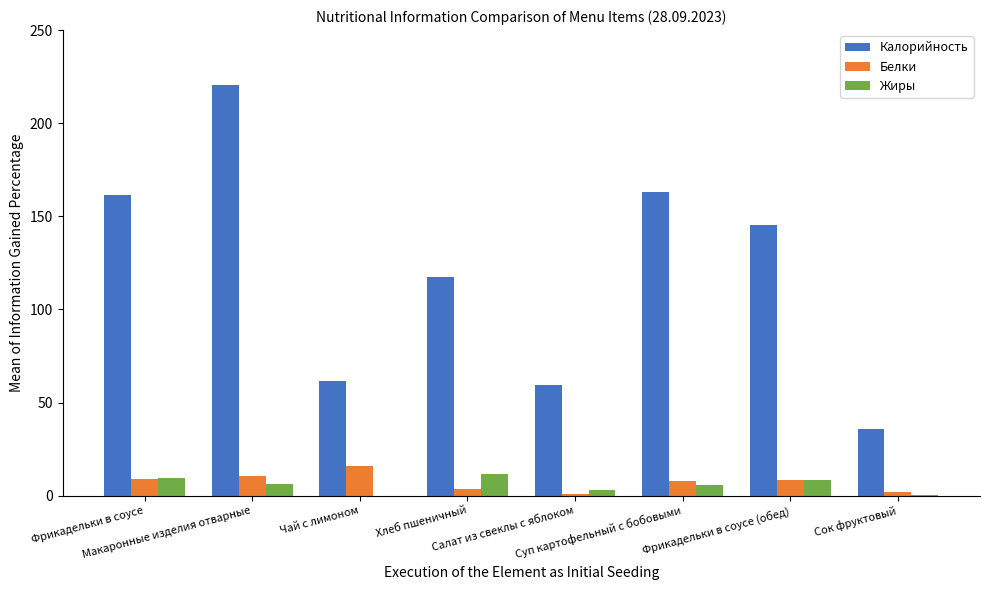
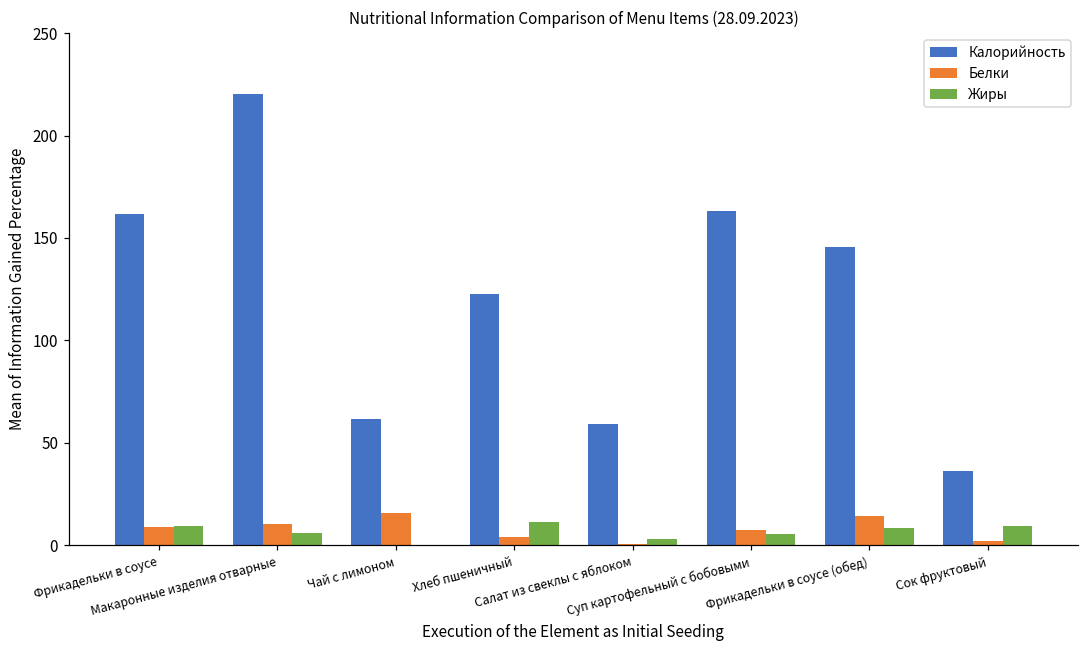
Калорийность, Хлеб пшеничный: 118 -> 123
Белки, Фрикадельки в соусе (обед): 8 -> 14
Жиры, Сок фруктовый: 0 -> 9
